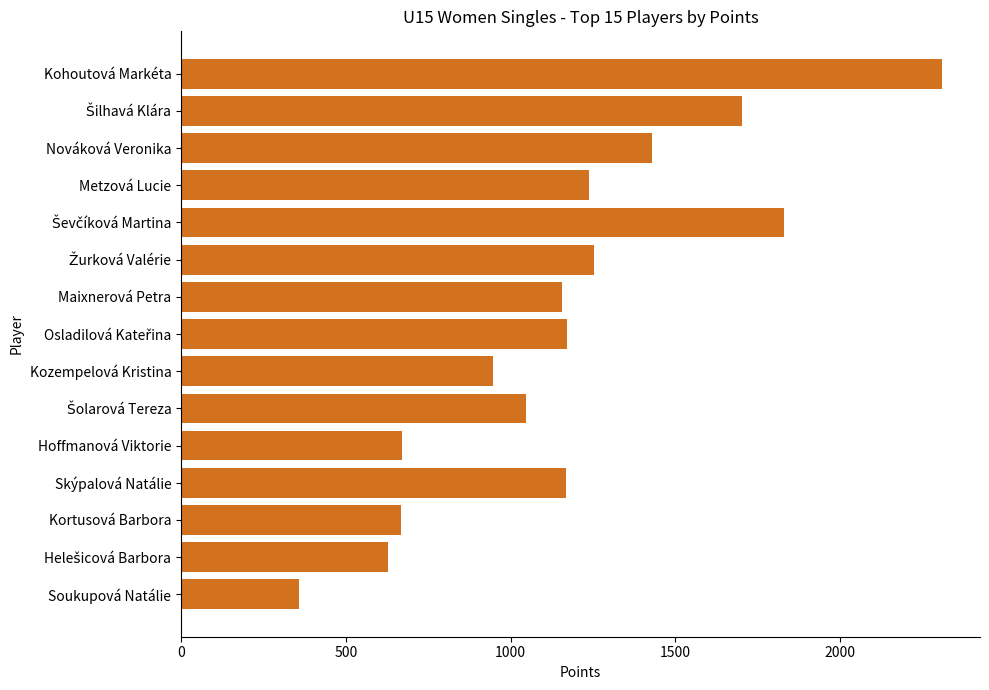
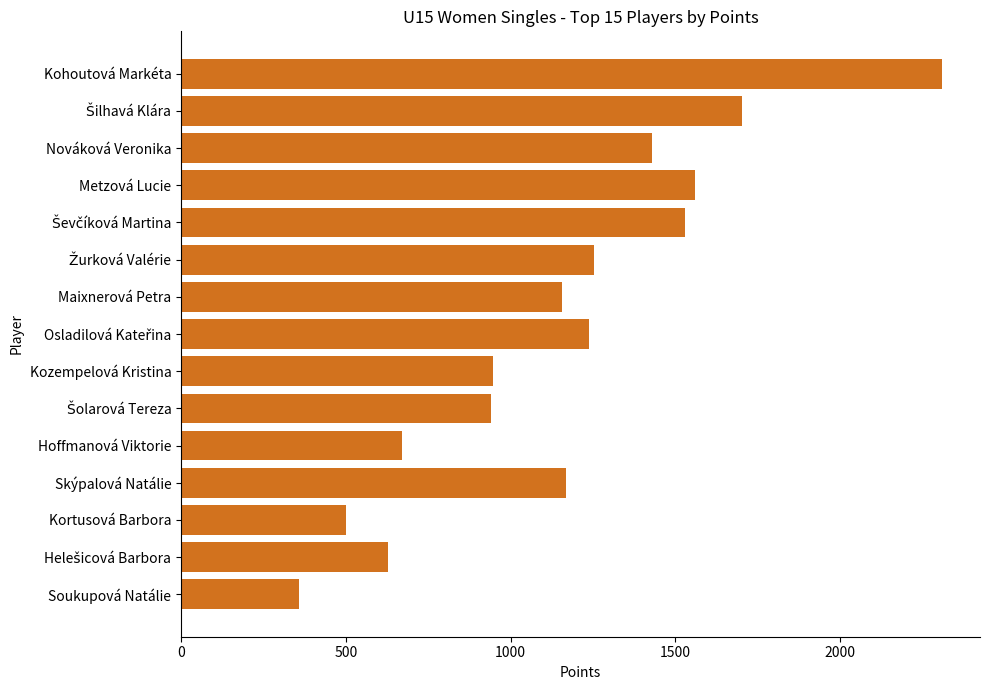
Metzová Lucie: 1240 -> 1560
Ševčíková Martina: 1830 -> 1530
Osladilová Kateřina: 1170 -> 1240
Šolarová Tereza: 1050 -> 940
Kortusová Barbora: 670 -> 500
